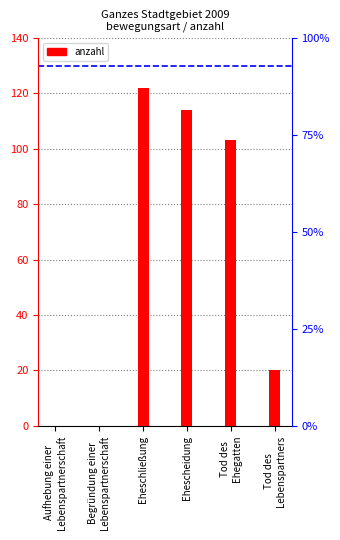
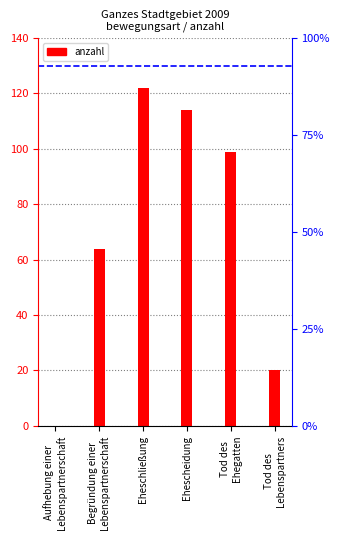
Begründung einer Lebenspartnerschaft: 0 -> 64
Tod des Ehegatten: 103 -> 99
